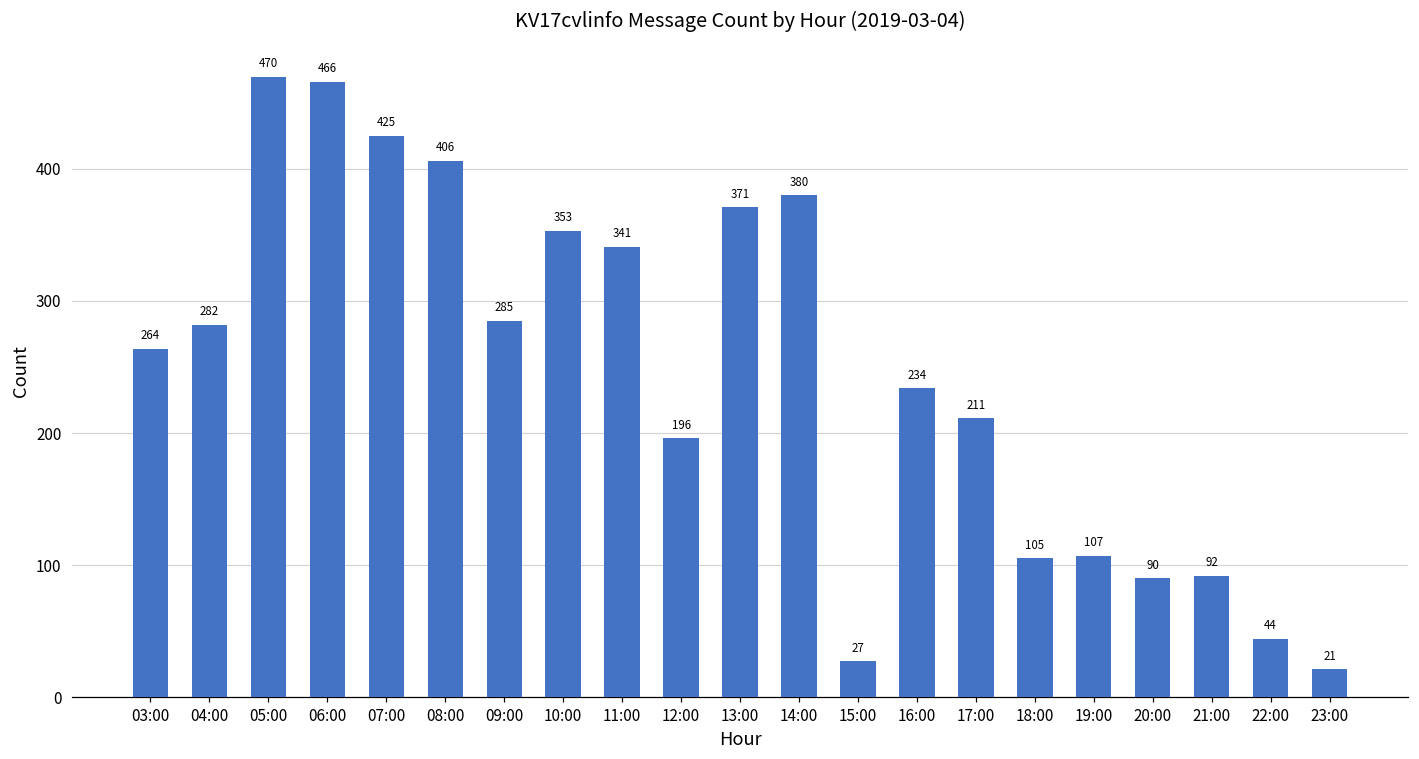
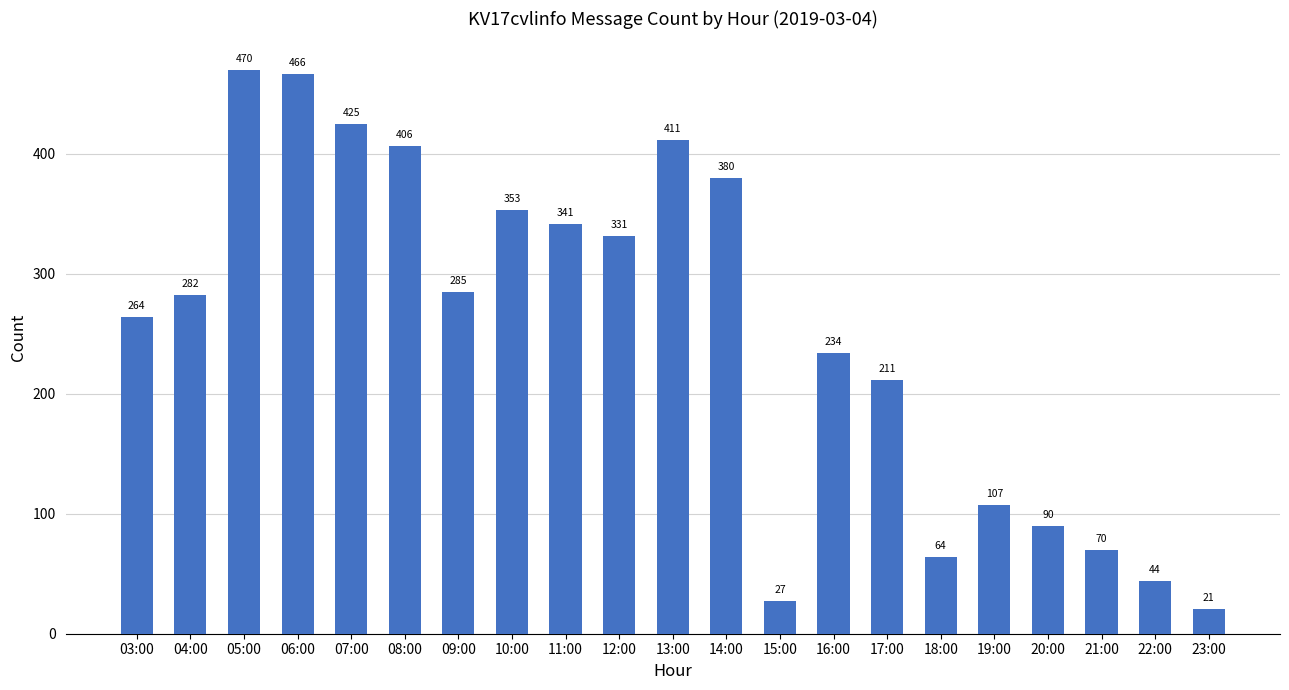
12:00: 196 -> 331
13:00: 371 -> 411
18:00: 105 -> 64
21:00: 92 -> 70
